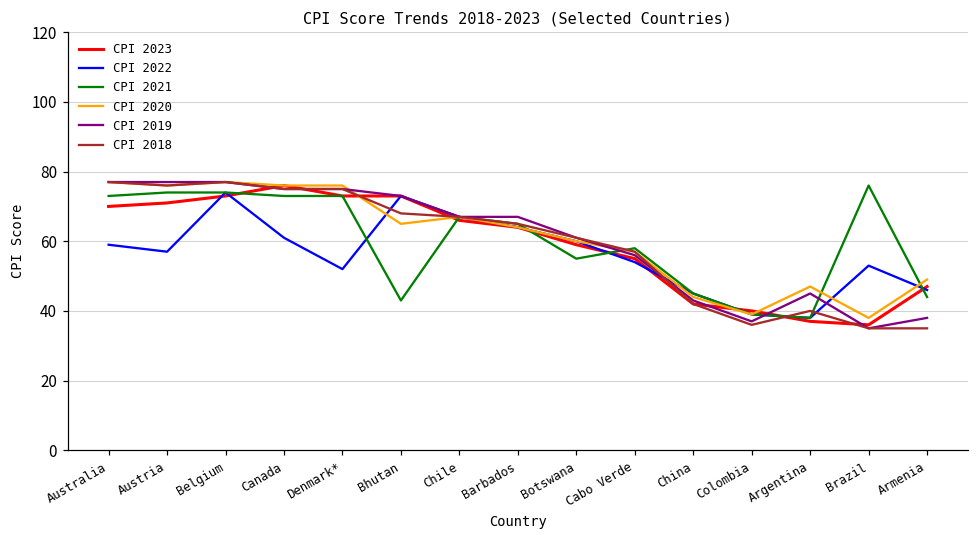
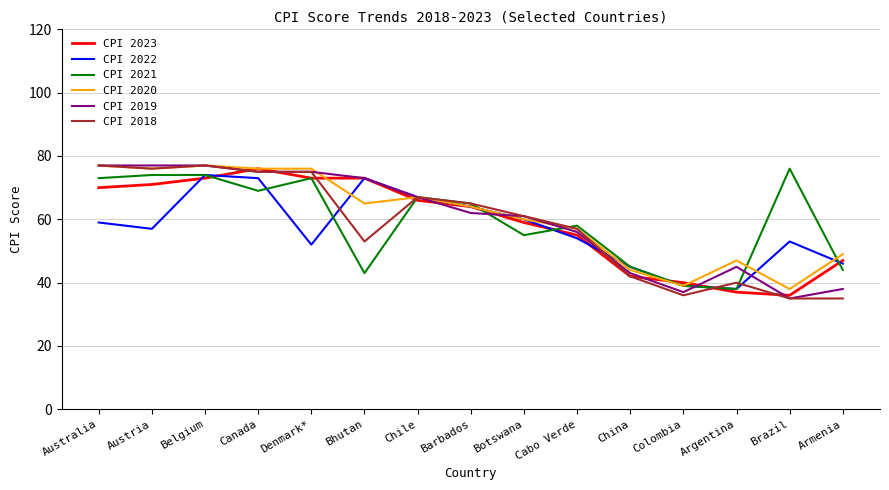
CPI 2022, Canada: 61 -> 73
CPI 2021, Canada: 73 -> 69
CPI 2018, Bhutan: 68 -> 53
CPI 2019, Barbados: 67 -> 62
